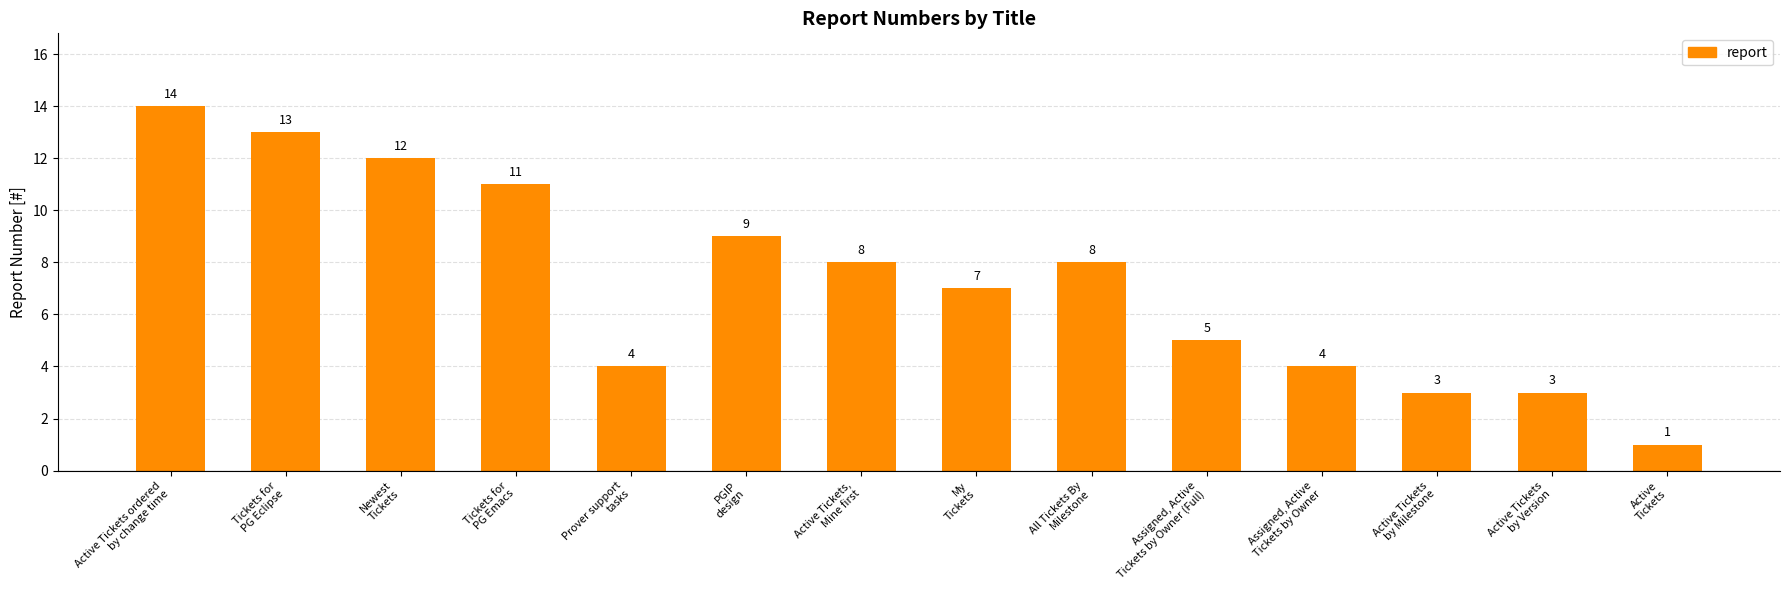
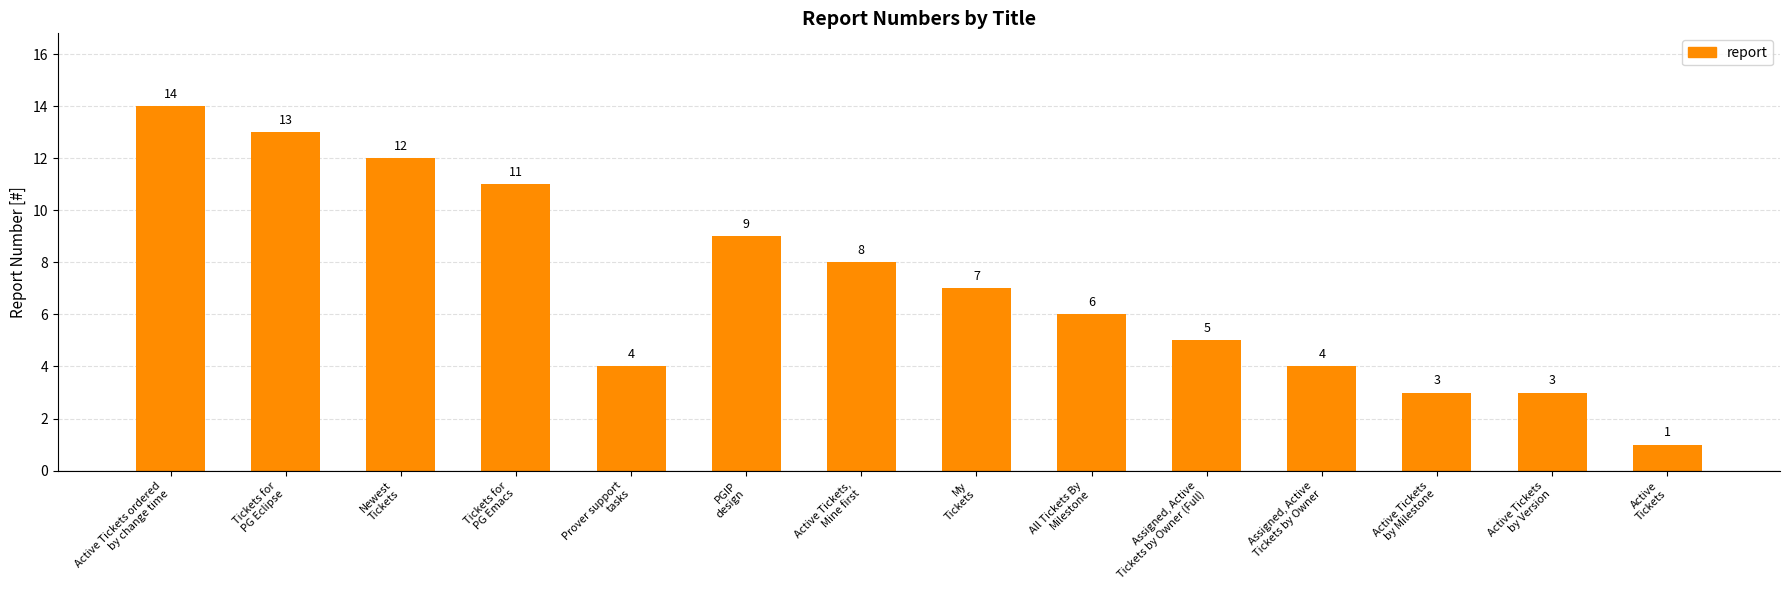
All Tickets By Milestone: 8 -> 6
